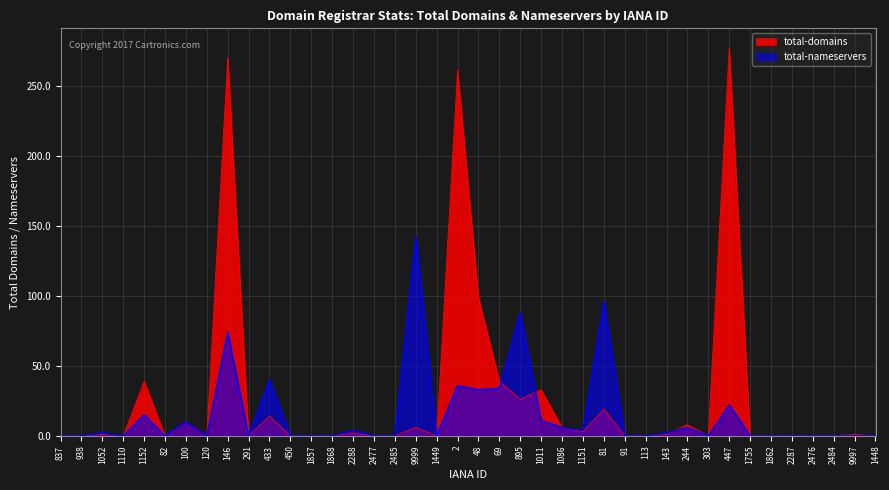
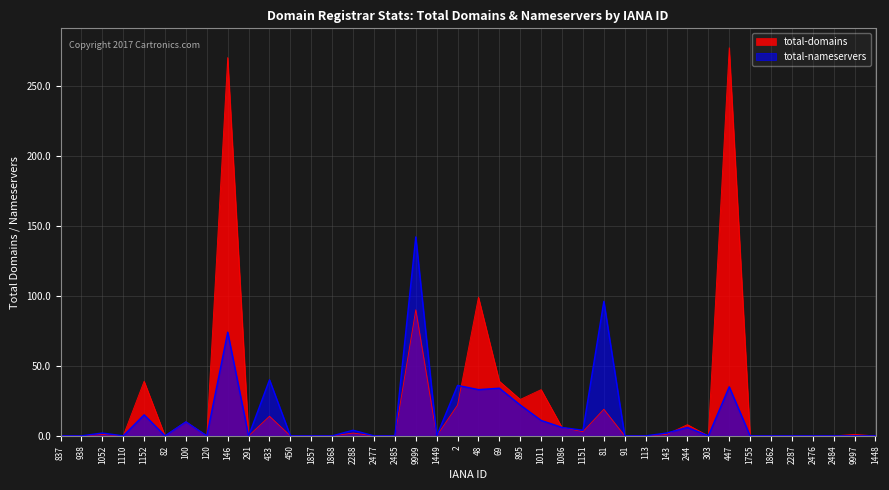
total-domains, 9999: 6 -> 90
total-domains, 2: 261 -> 22
total-nameservers, 895: 88 -> 22
total-nameservers, 447: 22 -> 35
